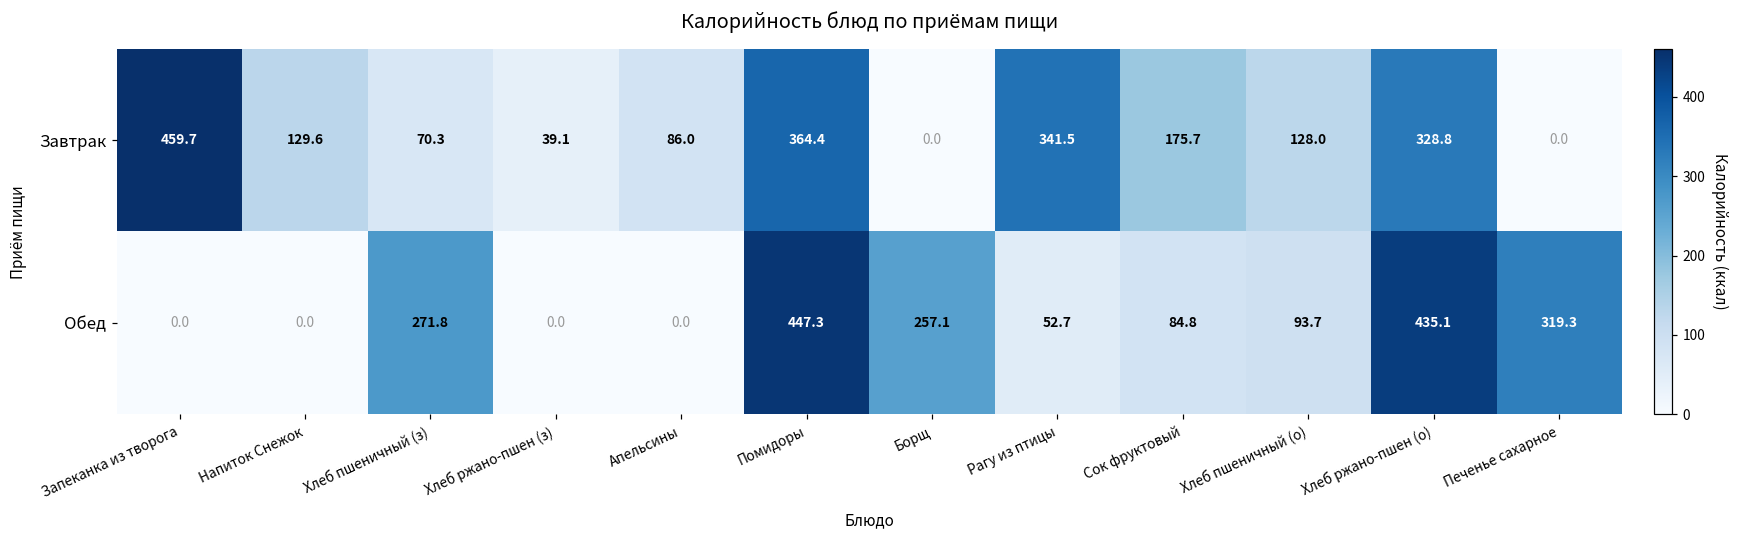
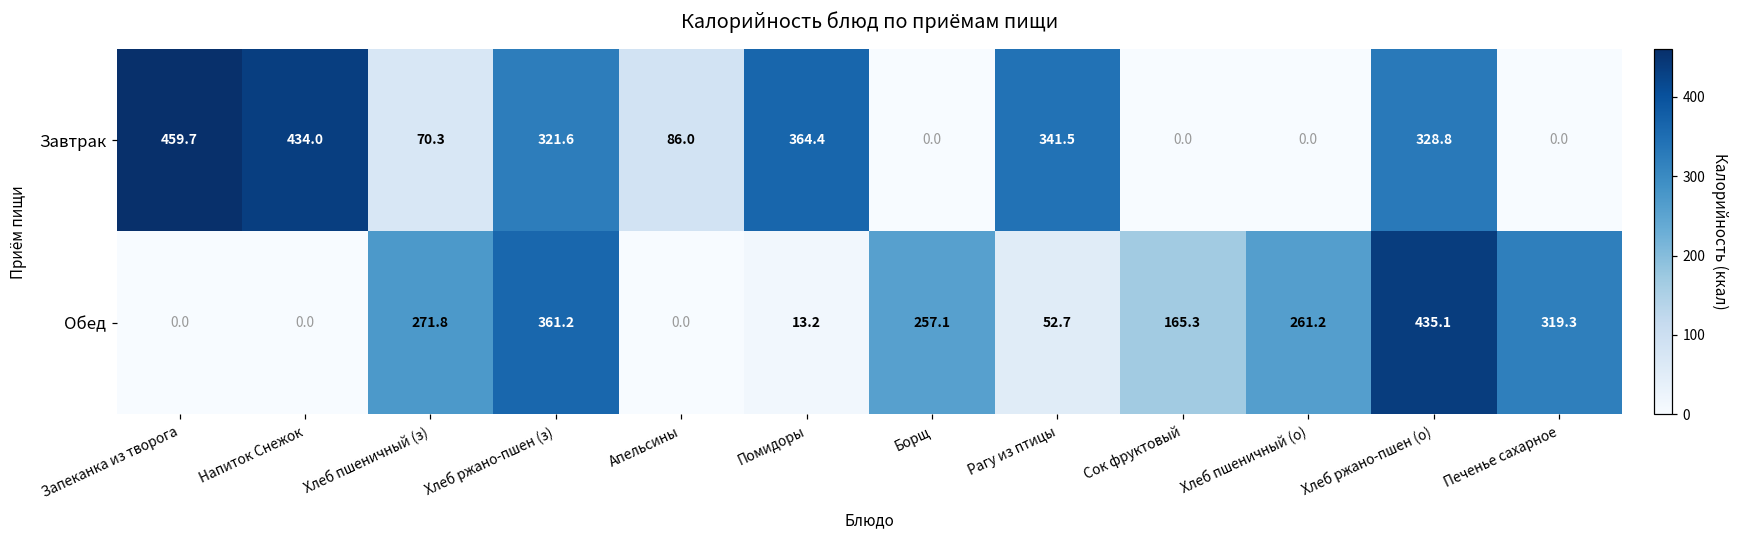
Завтрак, Напиток Снежок: 129.6 -> 434.0
Завтрак, Хлеб ржано-пшен (з): 39.1 -> 321.6
Завтрак, Сок фруктовый: 175.7 -> 0.0
Завтрак, Хлеб пшеничный (о): 128.0 -> 0.0
Обед, Хлеб ржано-пшен (з): 0.0 -> 361.2
Обед, Помидоры: 447.3 -> 13.2
Обед, Сок фруктовый: 84.8 -> 165.3
Обед, Хлеб пшеничный (о): 93.7 -> 261.2
